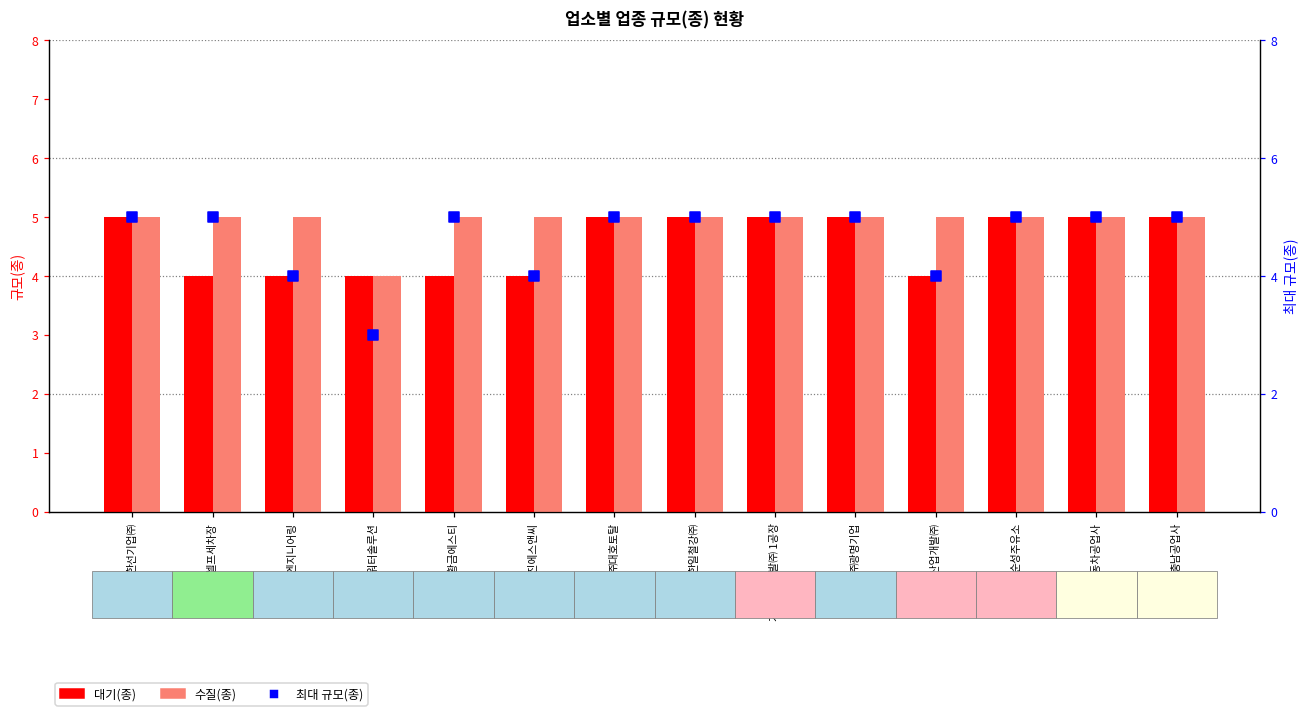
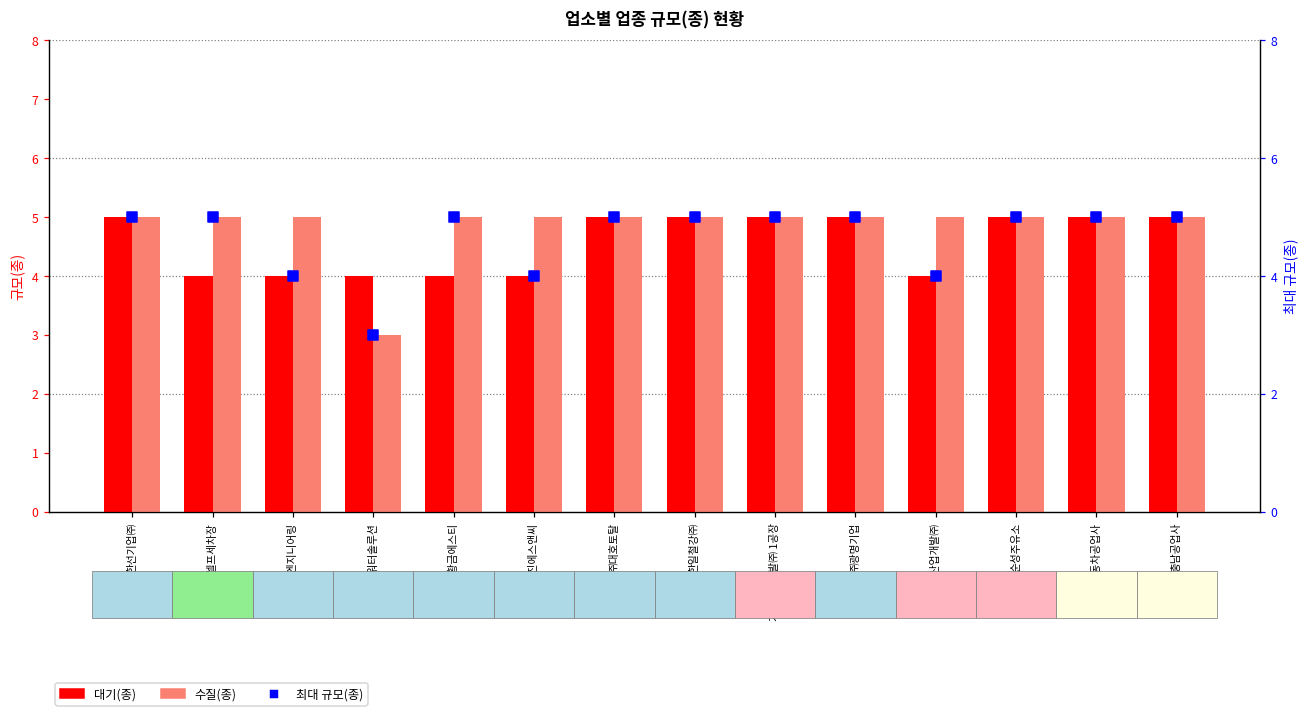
수질(종), ㈜이엔워터솔루션: 4 -> 3
